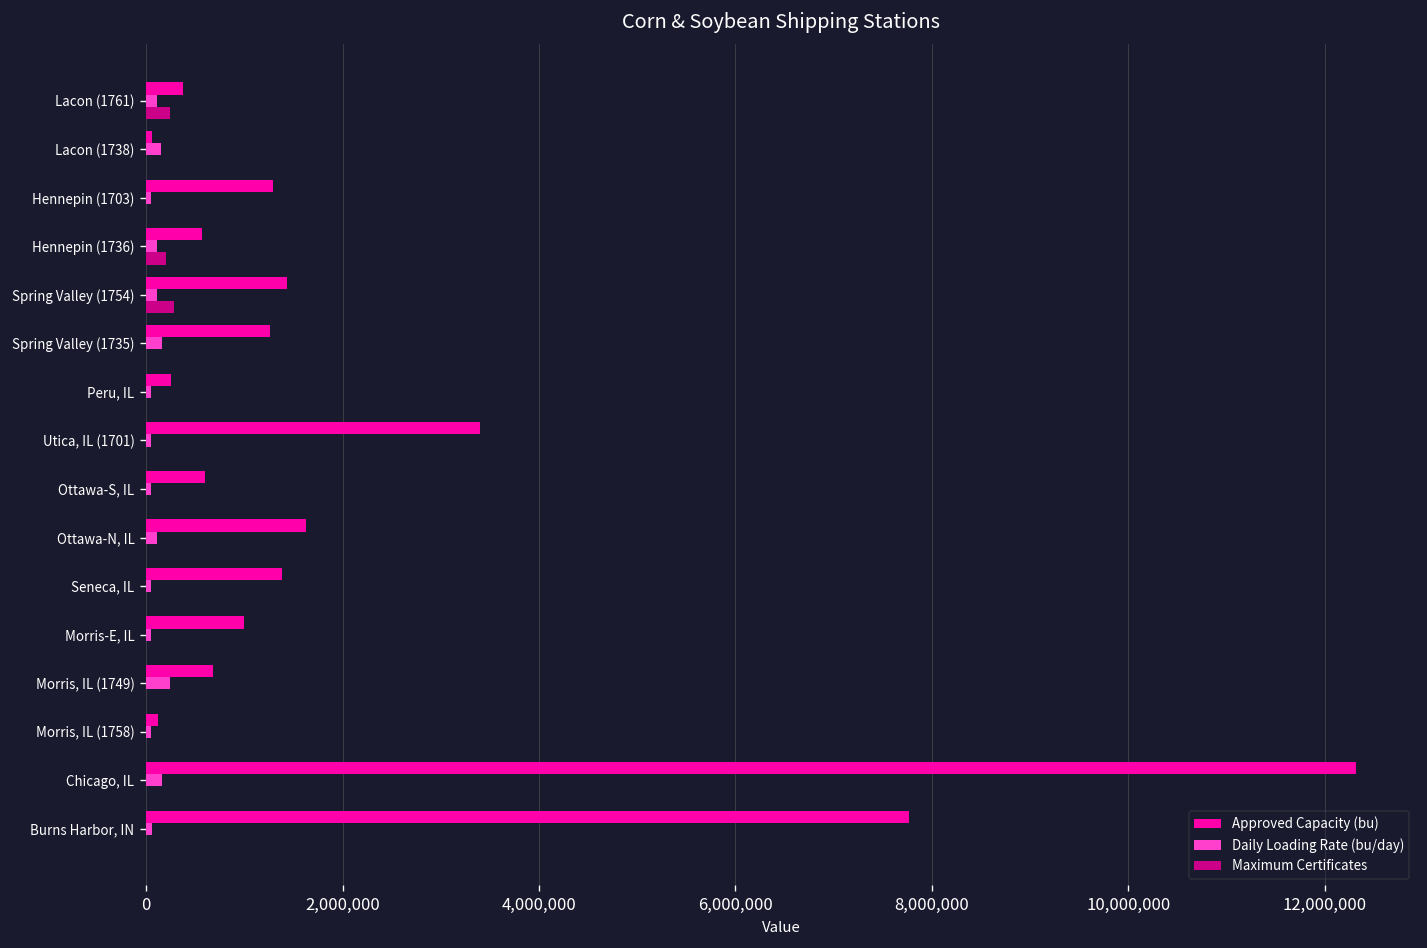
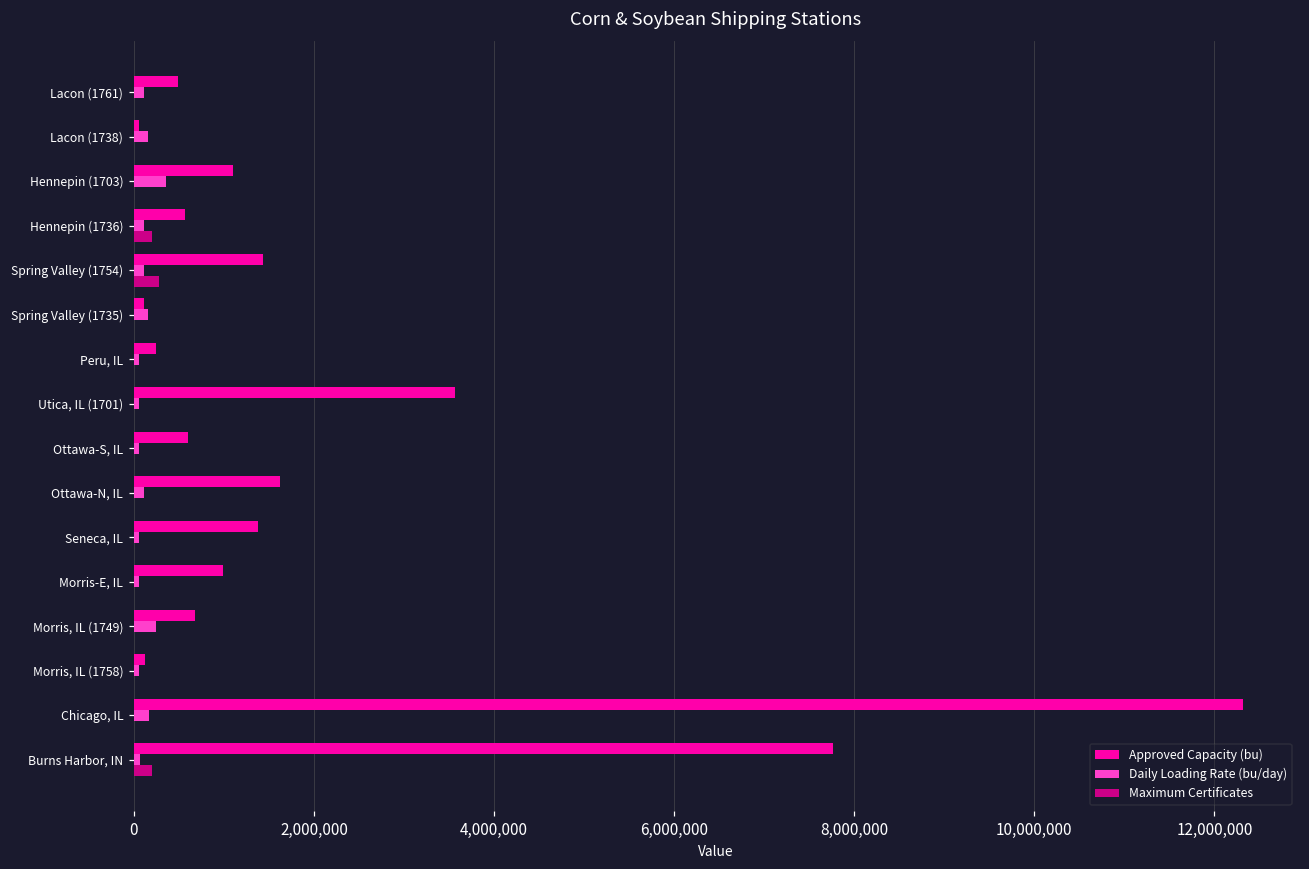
Approved Capacity (bu), Lacon (1761): 400,000 -> 500,000
Maximum Certificates, Lacon (1761): 200,000 -> 0
Approved Capacity (bu), Hennepin (1703): 1,300,000 -> 1,100,000
Daily Loading Rate (bu/day), Hennepin (1703): 100,000 -> 400,000
Approved Capacity (bu), Spring Valley (1735): 1,300,000 -> 100,000
Approved Capacity (bu), Utica, IL (1701): 3,400,000 -> 3,600,000
Maximum Certificates, Burns Harbor, IN: 0 -> 200,000
